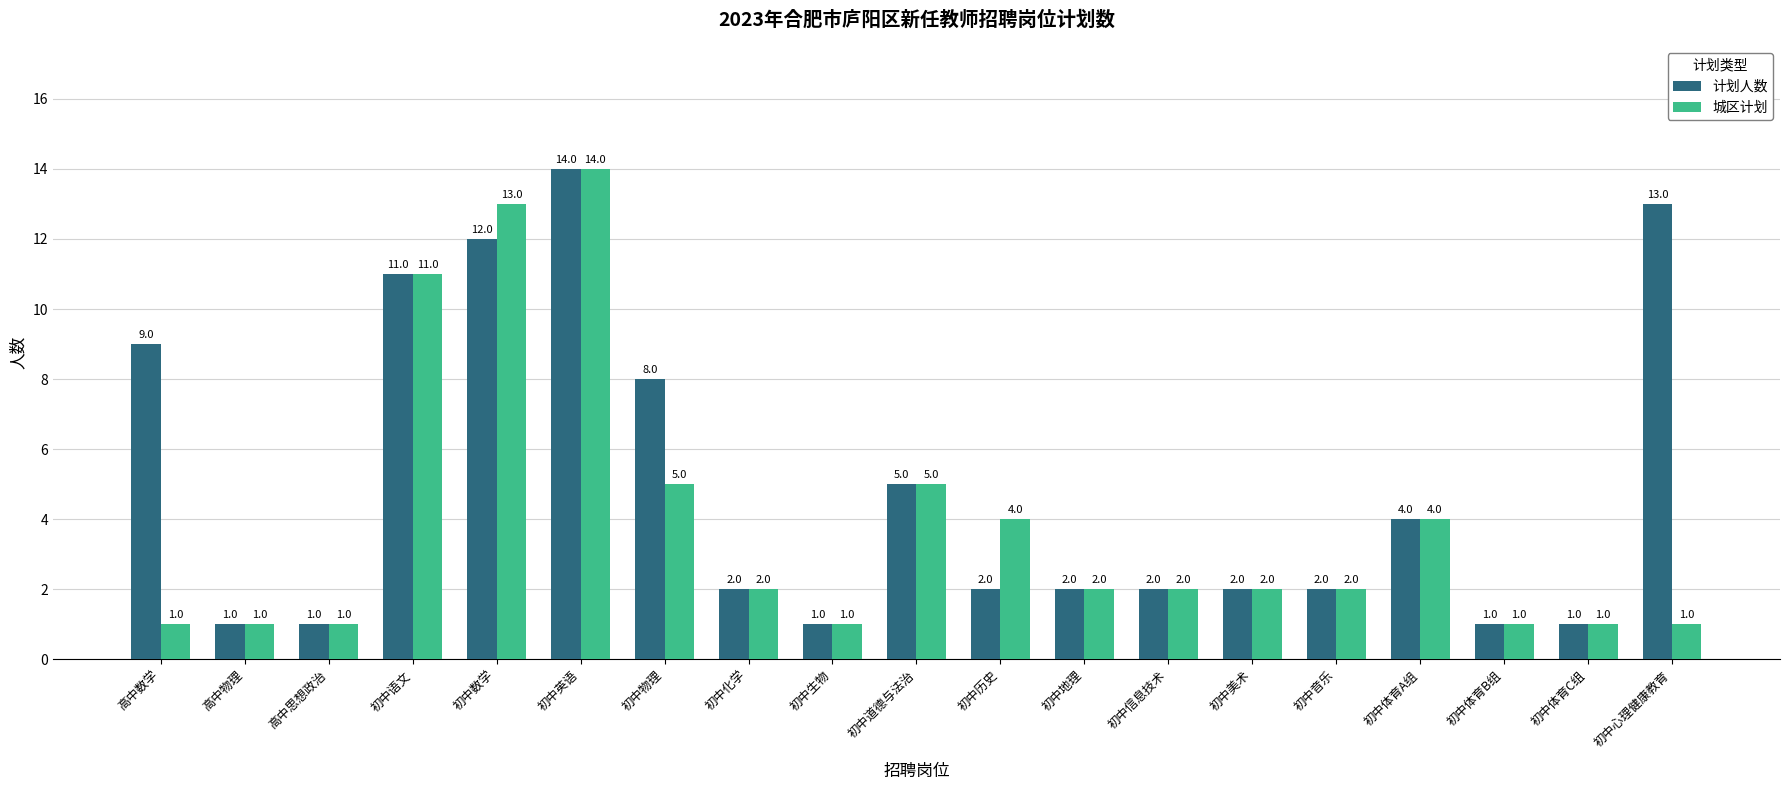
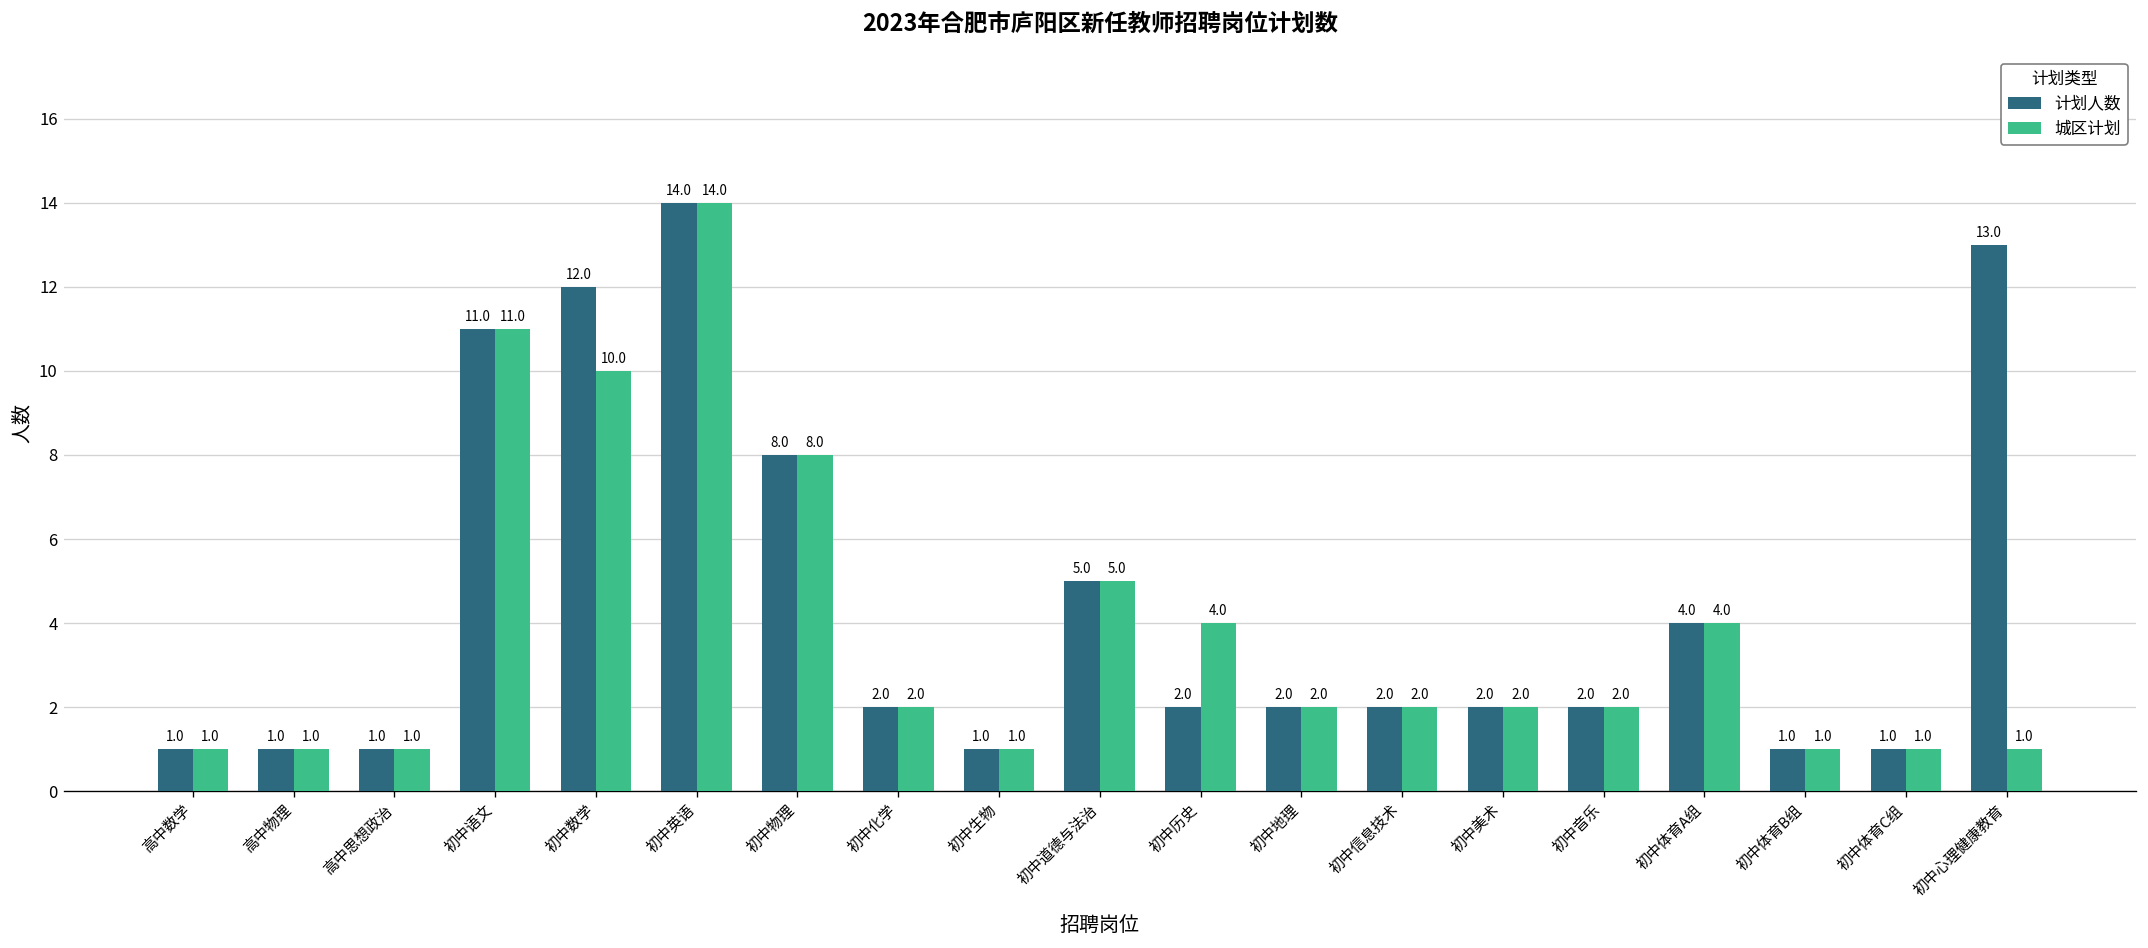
计划人数, 高中数学: 9.0 -> 1.0
城区计划, 初中数学: 13.0 -> 10.0
城区计划, 初中物理: 5.0 -> 8.0
